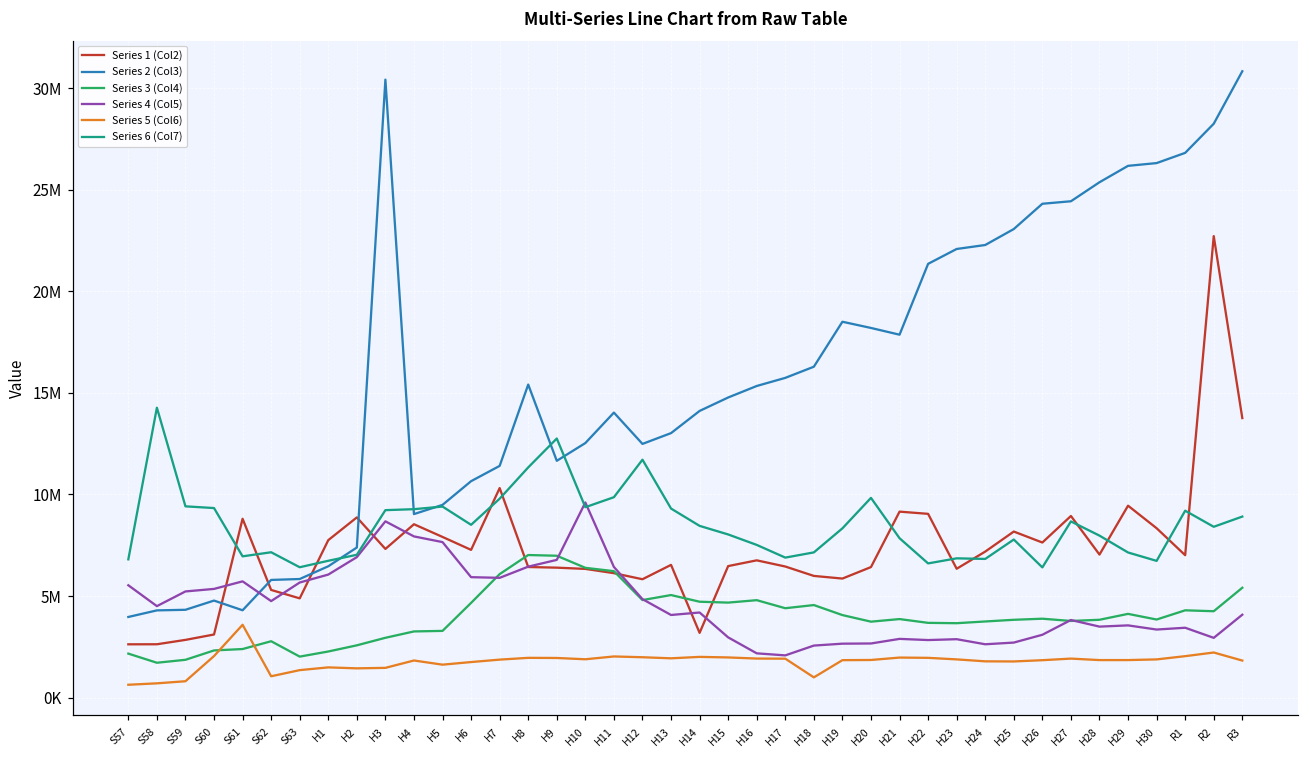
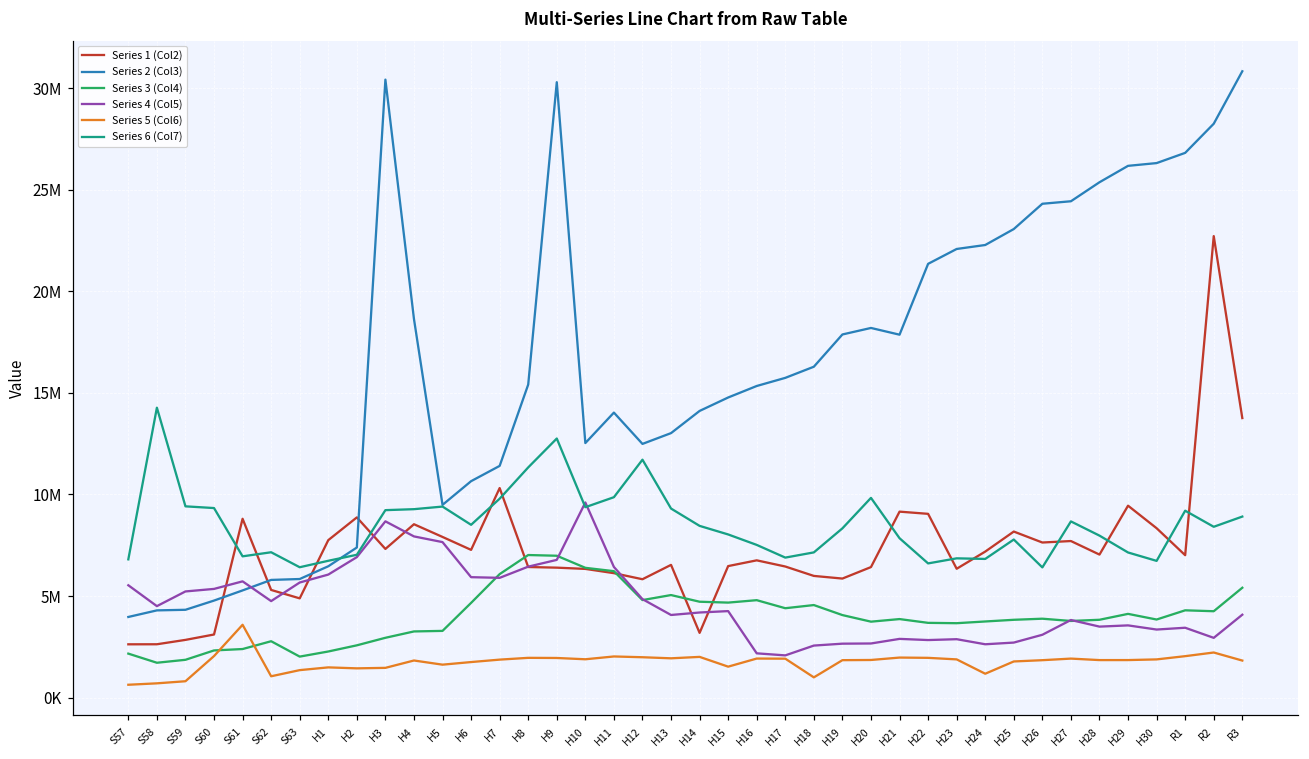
Series 2 (Col3), S61: 4300000 -> 5300000
Series 2 (Col3), H4: 9000000 -> 18600000
Series 2 (Col3), H9: 11700000 -> 30300000
Series 4 (Col5), H15: 3000000 -> 4300000
Series 5 (Col6), H15: 2000000 -> 1500000
Series 2 (Col3), H19: 18500000 -> 17900000
Series 5 (Col6), H24: 1800000 -> 1200000
Series 1 (Col2), H27: 8900000 -> 7700000
